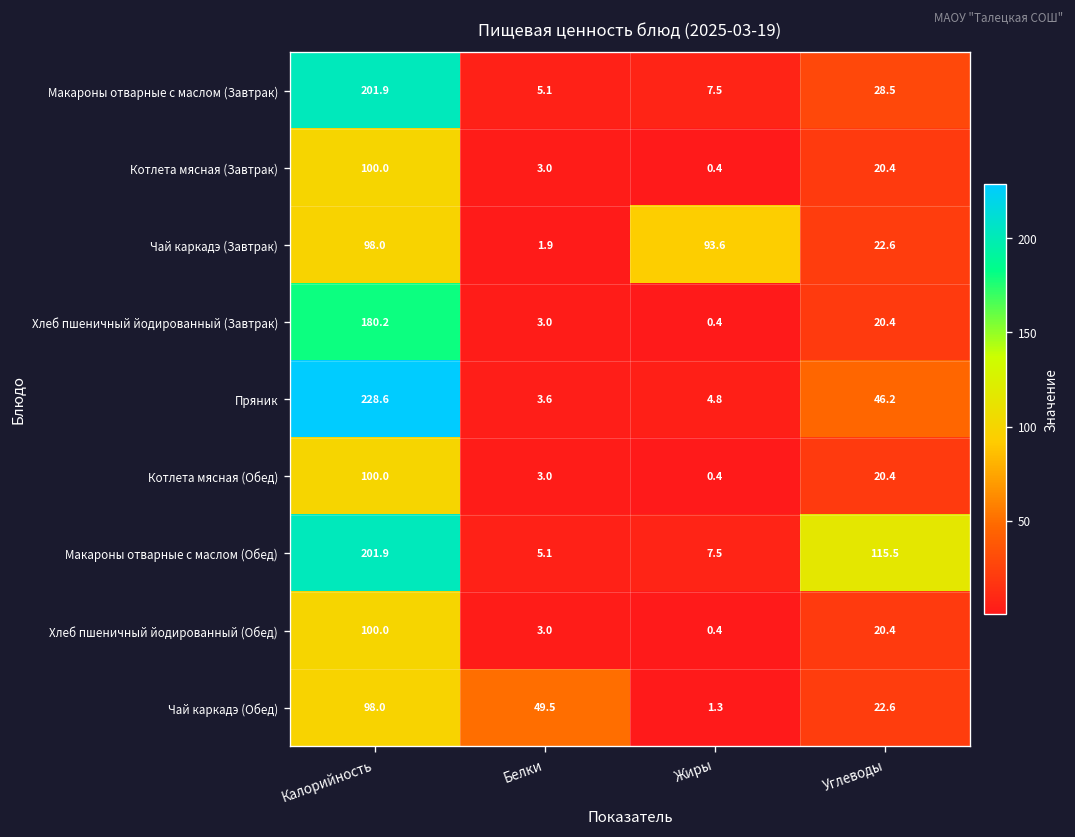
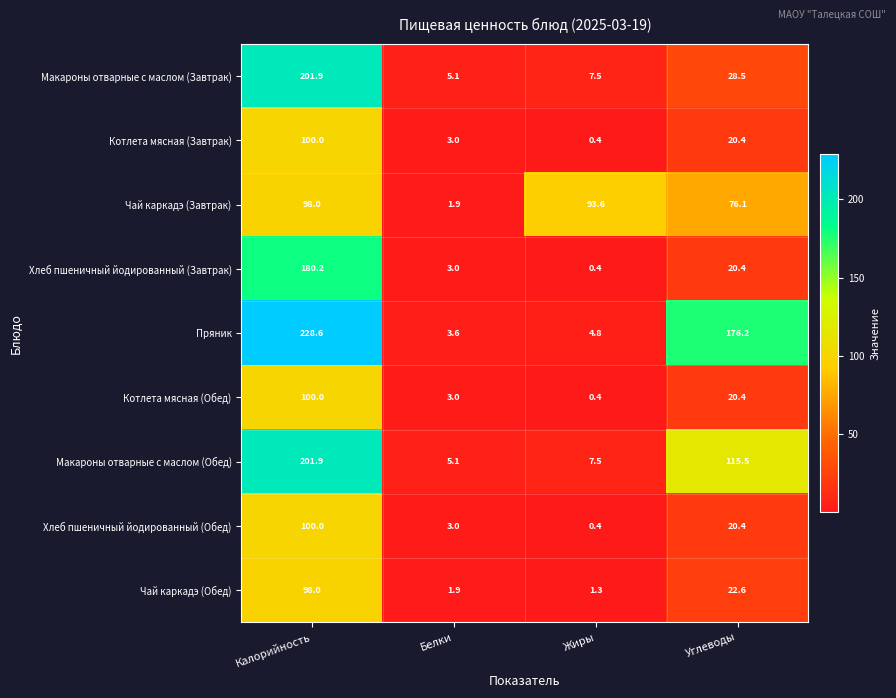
Чай каркадэ (Завтрак), Углеводы: 22.6 -> 76.1
Пряник, Углеводы: 46.2 -> 176.2
Чай каркадэ (Обед), Белки: 49.5 -> 1.9
